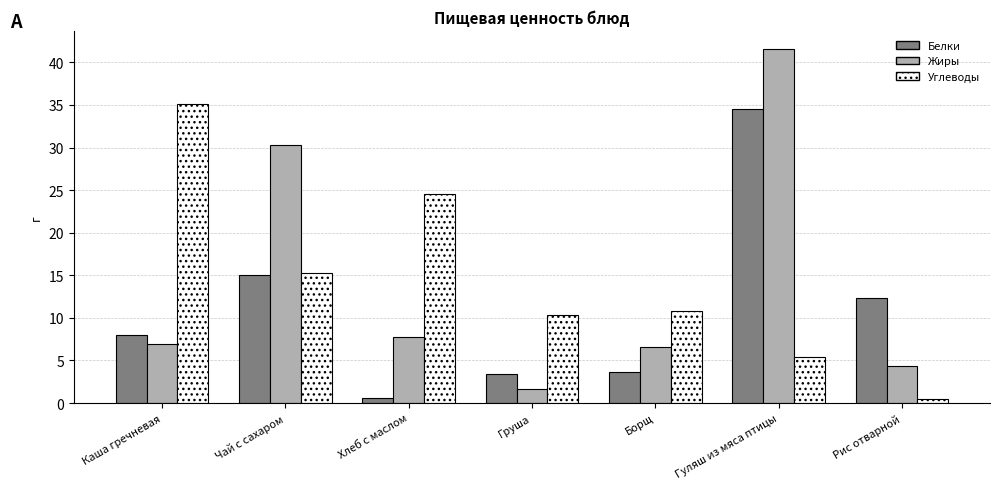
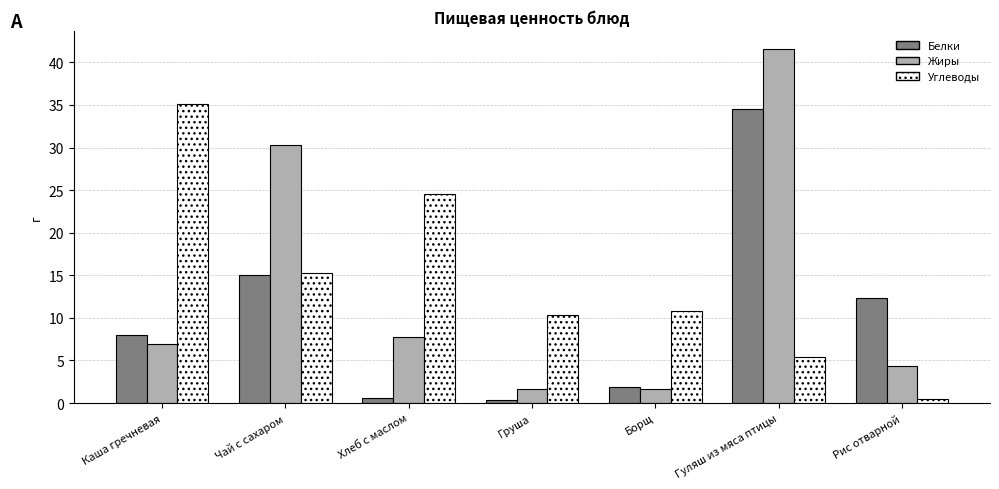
Белки, Груша: 3 -> 0
Белки, Борщ: 4 -> 2
Жиры, Борщ: 7 -> 2
